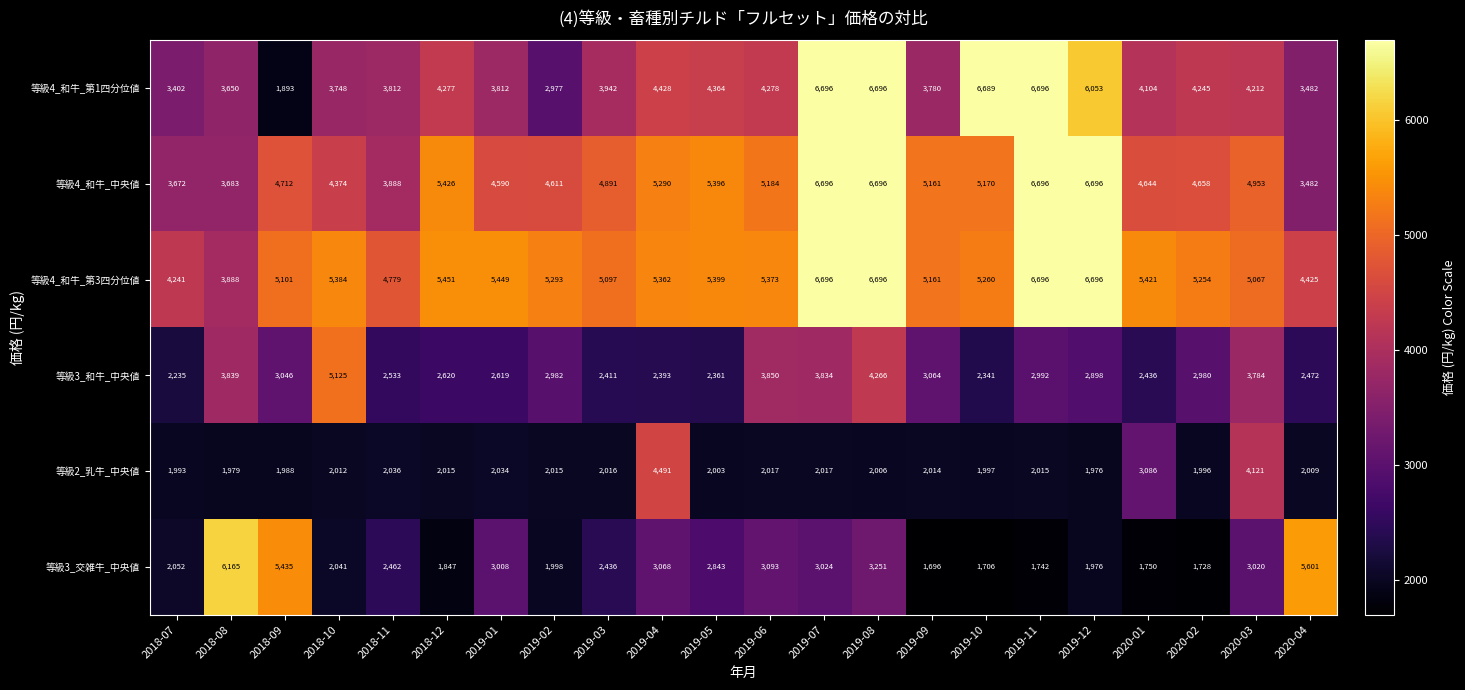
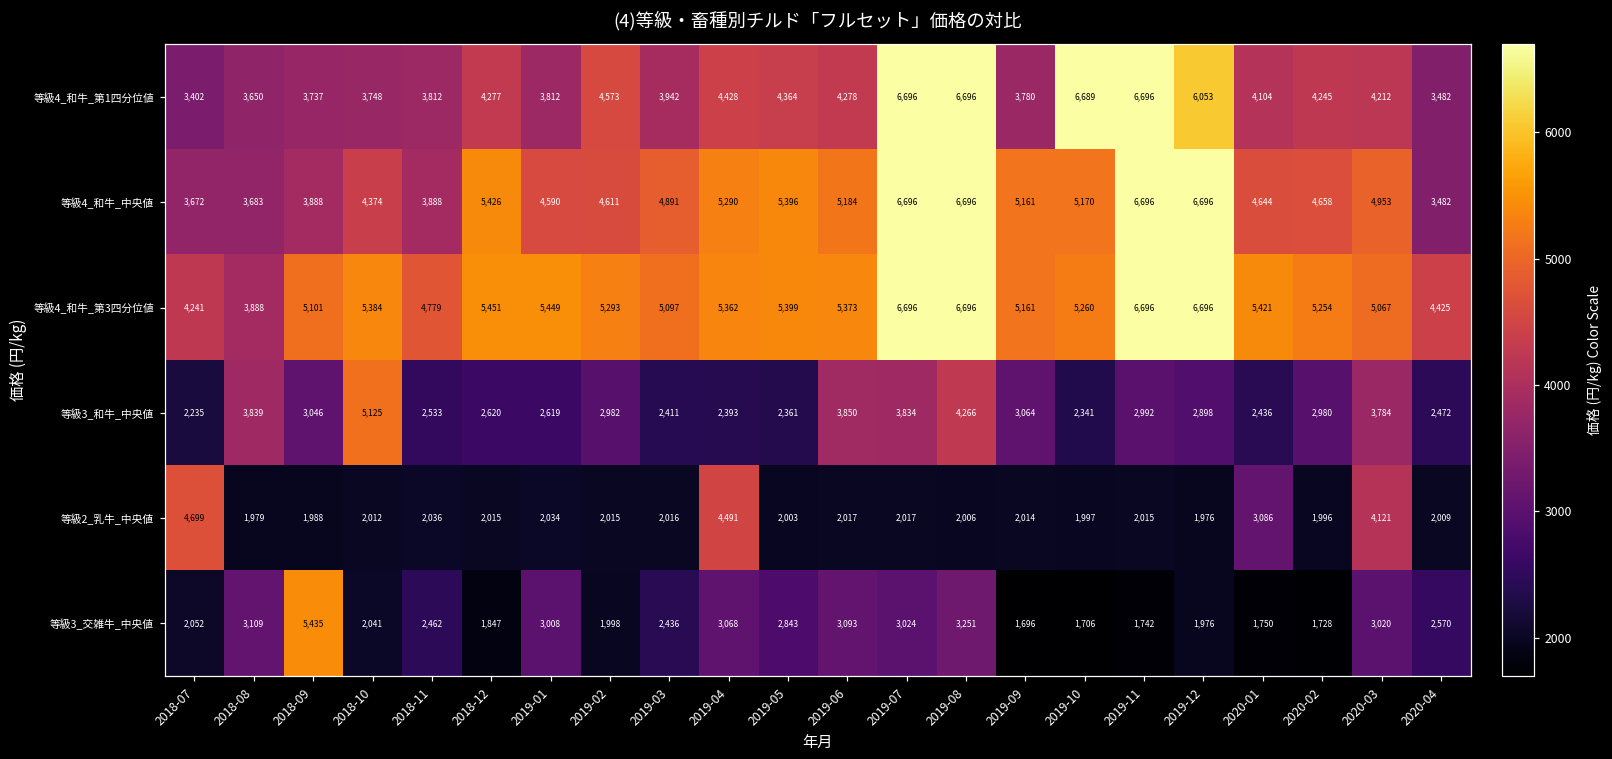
等級4_和牛_第1四分位値, 2018-09: 1,893 -> 3,737
等級4_和牛_第1四分位値, 2019-02: 2,977 -> 4,573
等級4_和牛_中央値, 2018-09: 4,712 -> 3,888
等級2_乳牛_中央値, 2018-07: 1,993 -> 4,699
等級3_交雑牛_中央値, 2018-08: 6,165 -> 3,109
等級3_交雑牛_中央値, 2020-04: 5,601 -> 2,570
